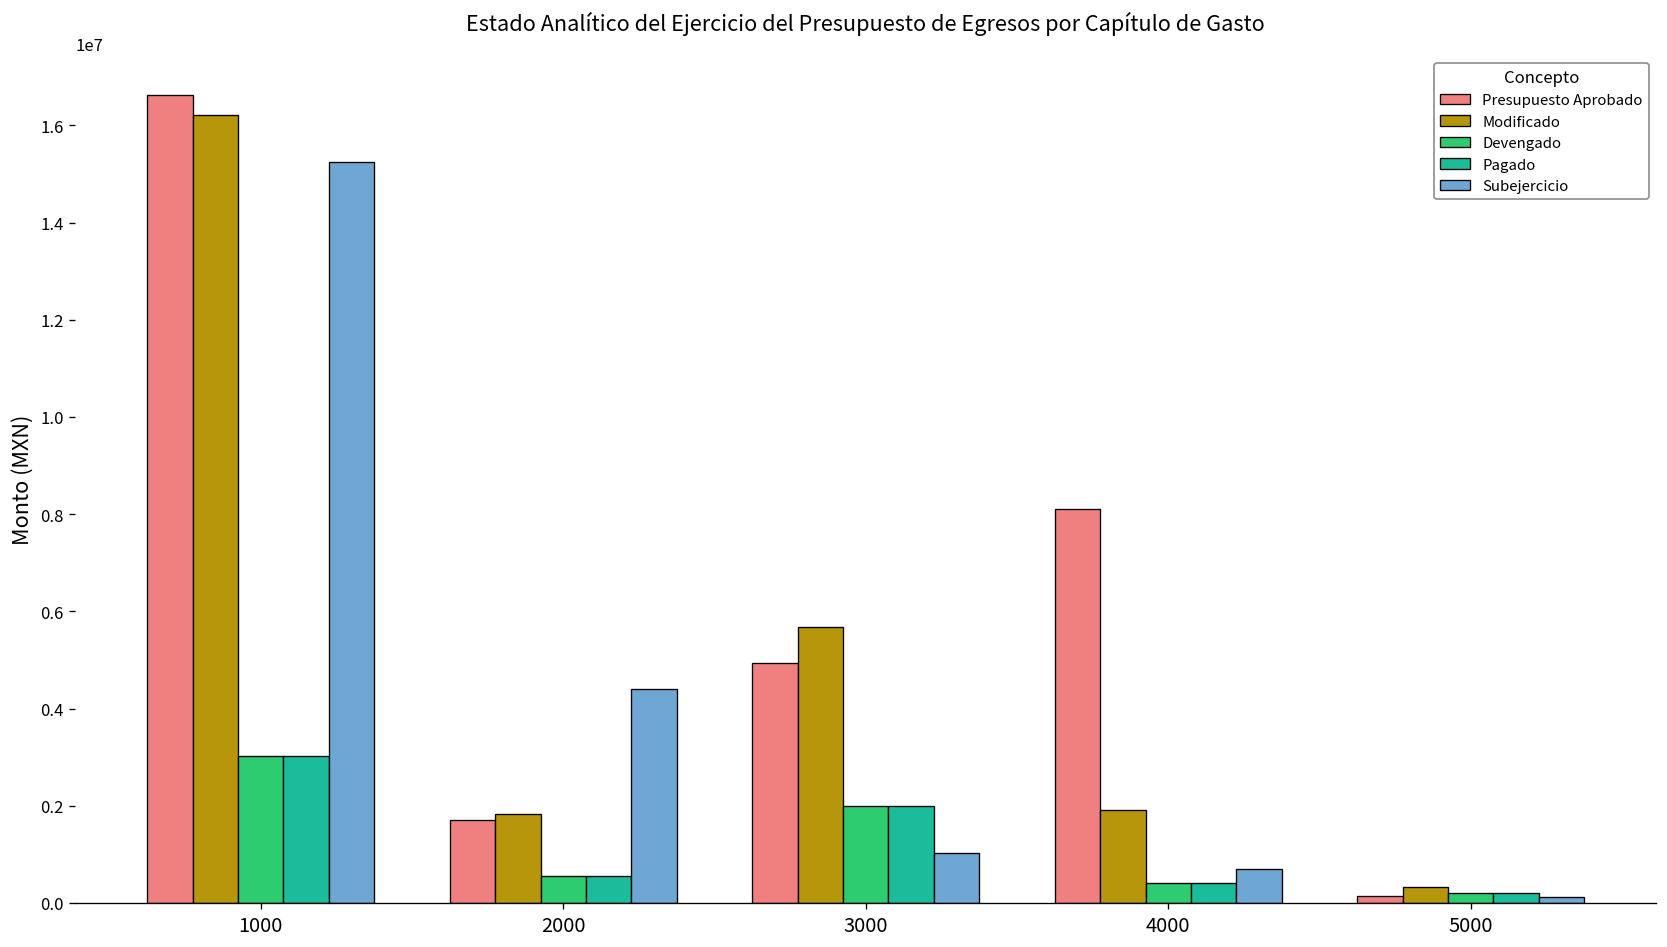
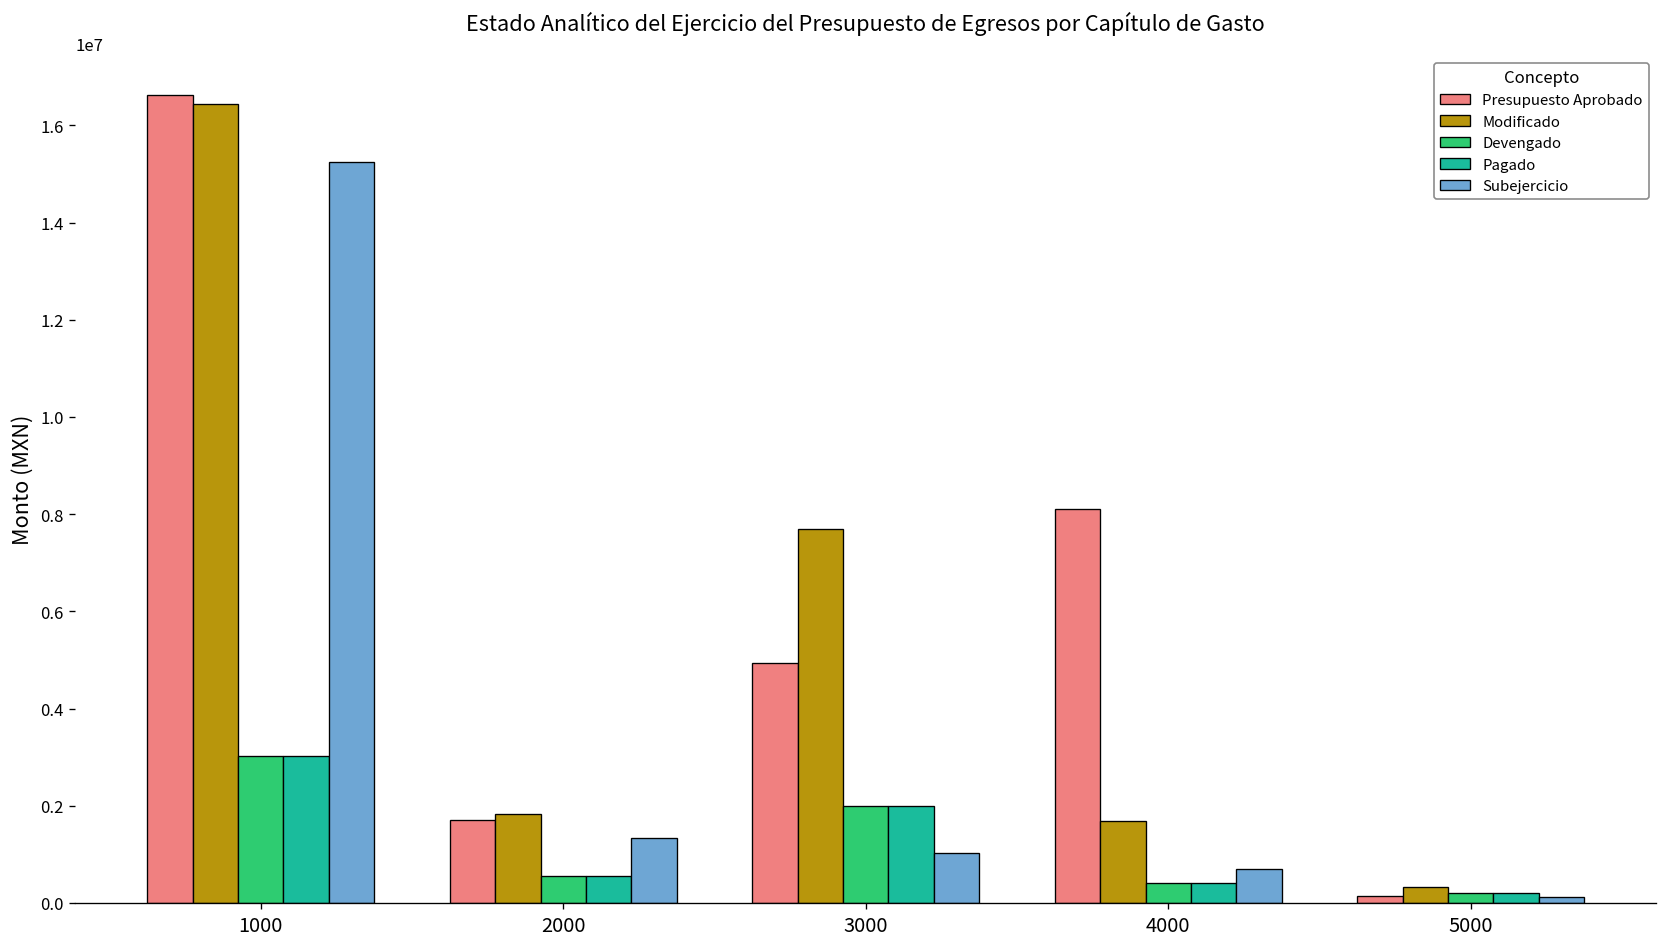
Modificado, 1000: 16200000 -> 16400000
Subejercicio, 2000: 4400000 -> 1300000
Modificado, 3000: 5700000 -> 7700000
Modificado, 4000: 1900000 -> 1700000
